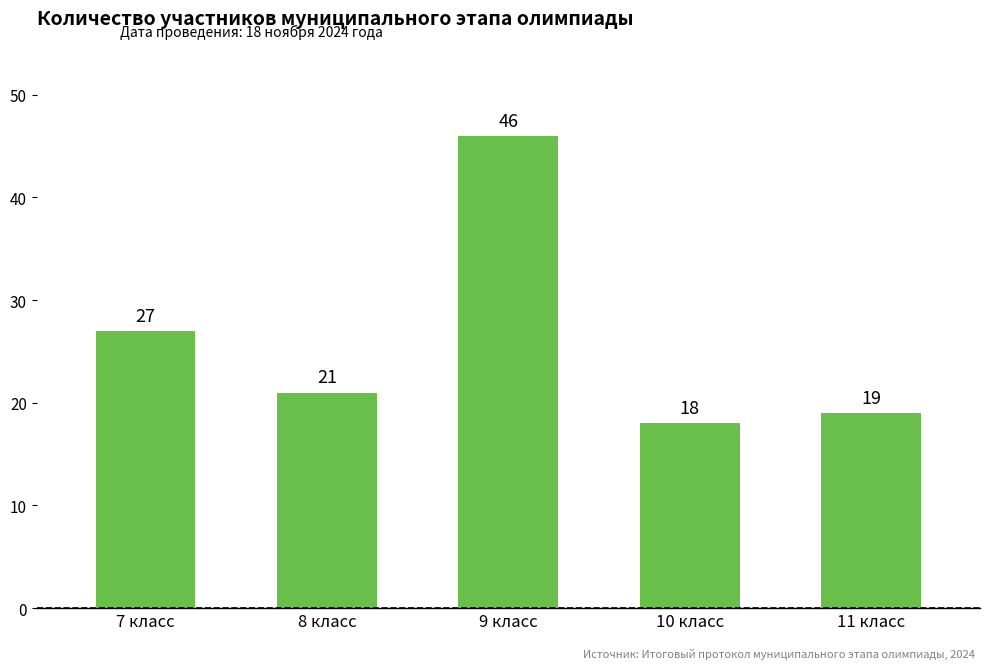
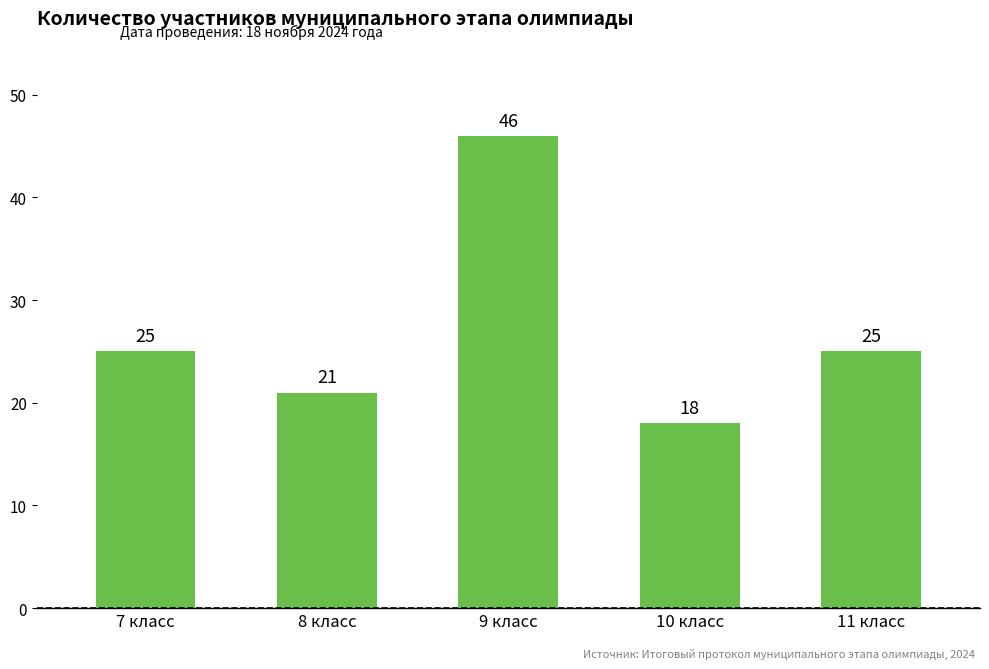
7 класс: 27 -> 25
11 класс: 19 -> 25
